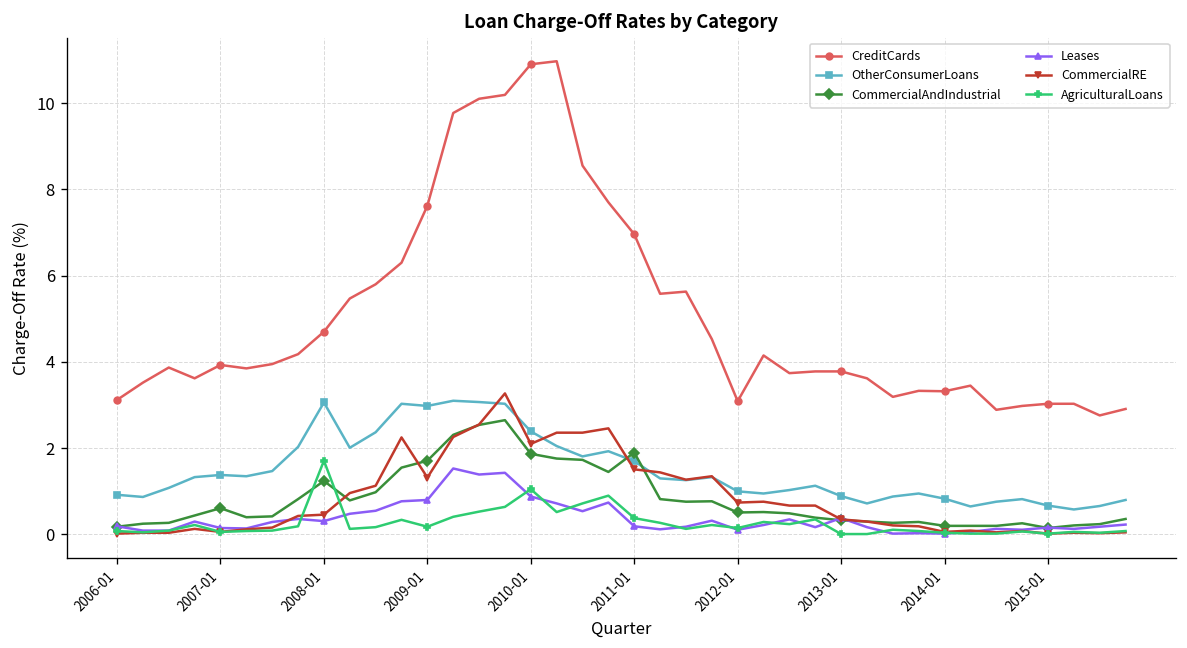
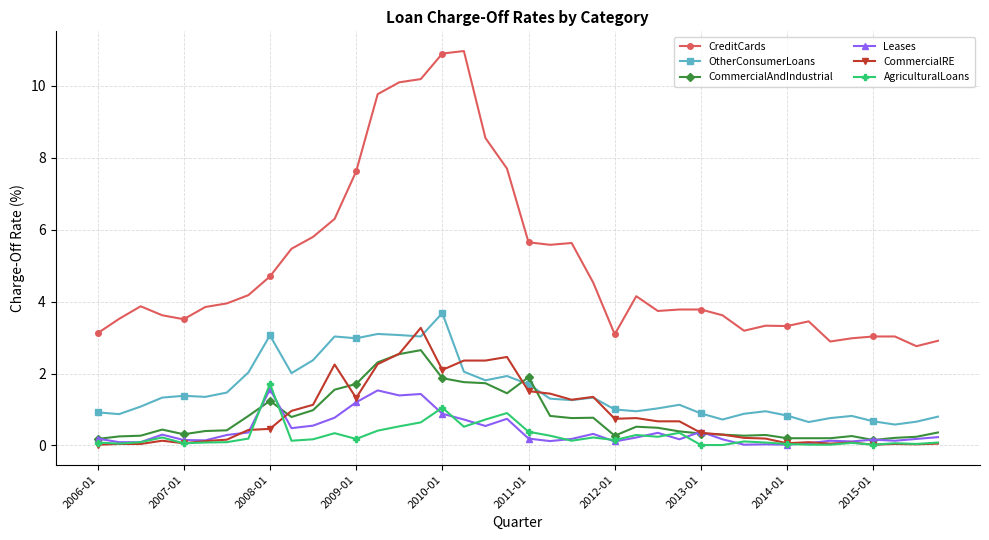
CreditCards, 2007-01: 3.9 -> 3.5
CommercialAndIndustrial, 2007-01: 0.6 -> 0.3
Leases, 2008-01: 0.3 -> 1.6
Leases, 2009-01: 0.8 -> 1.2
OtherConsumerLoans, 2010-01: 2.4 -> 3.7
CreditCards, 2011-01: 7.0 -> 5.7
CommercialAndIndustrial, 2012-01: 0.5 -> 0.3
